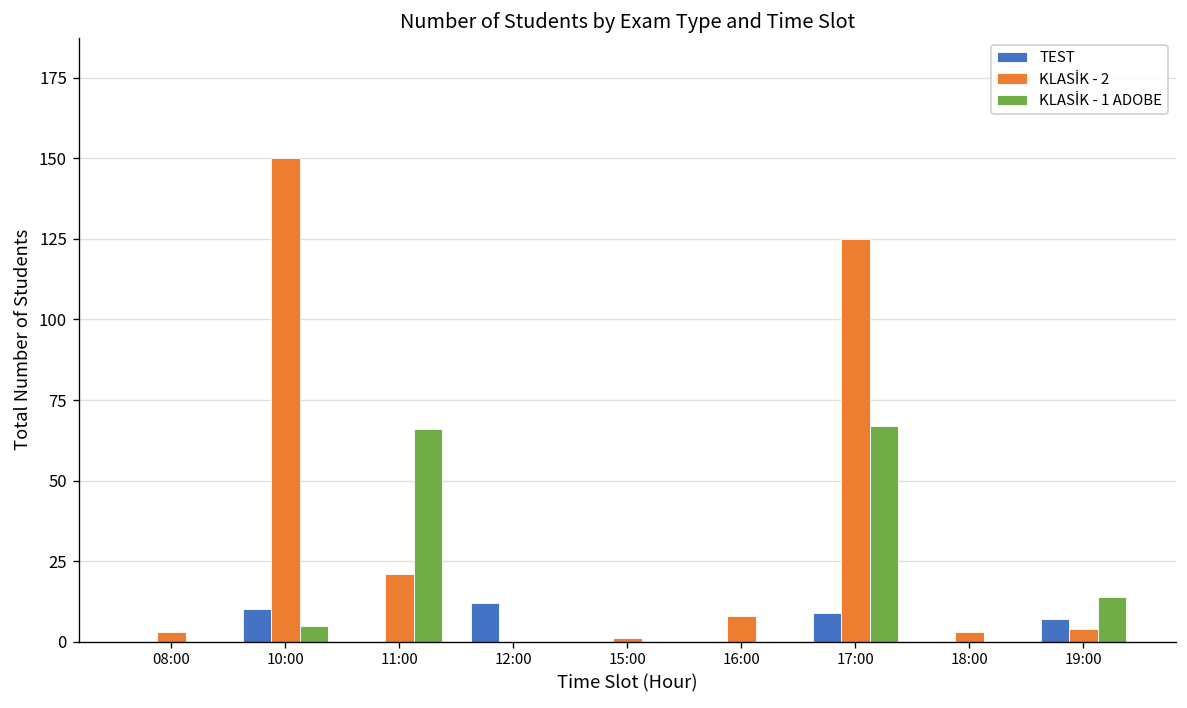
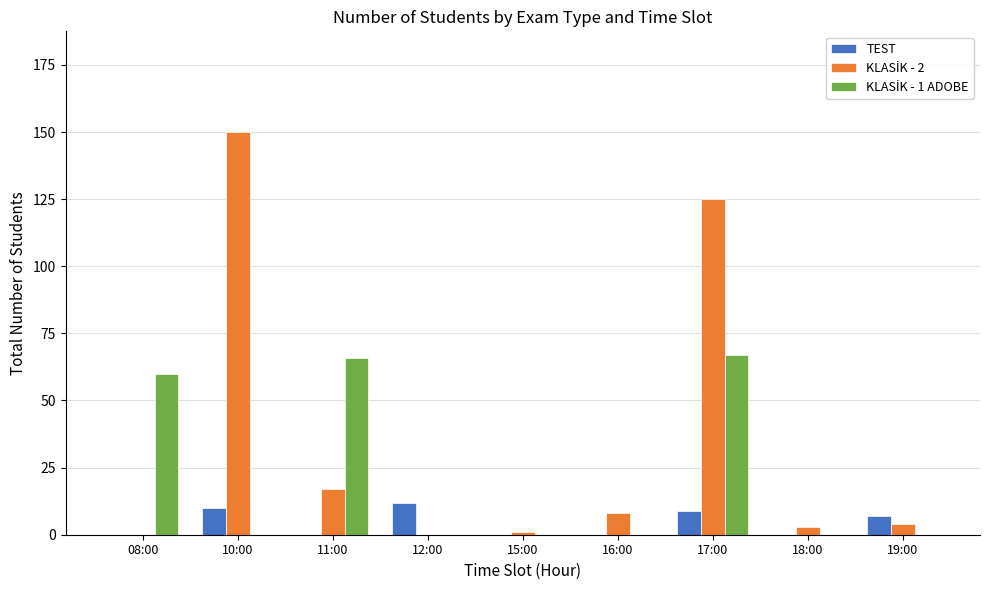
KLASİK - 2, 08:00: 3 -> 0
KLASİK - 1 ADOBE, 08:00: 0 -> 60
KLASİK - 1 ADOBE, 10:00: 5 -> 0
KLASİK - 2, 11:00: 21 -> 17
KLASİK - 1 ADOBE, 19:00: 14 -> 0
